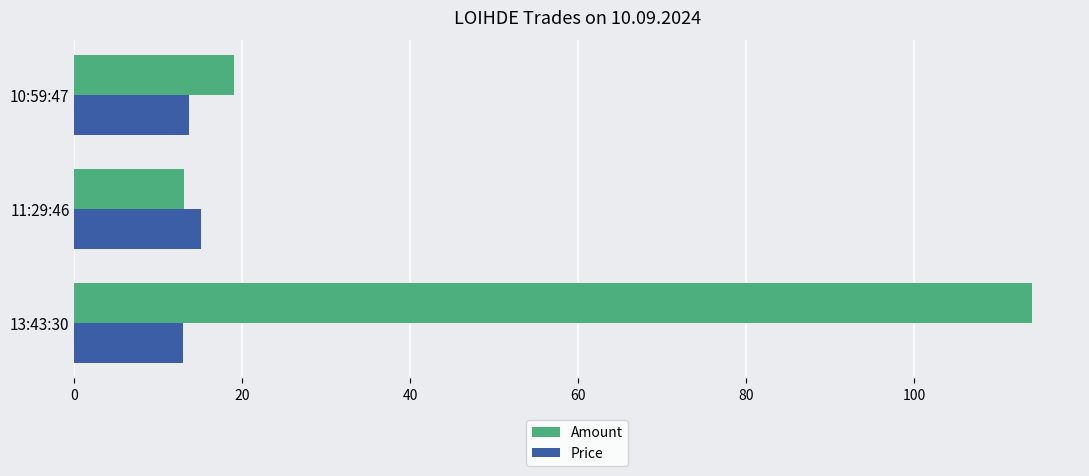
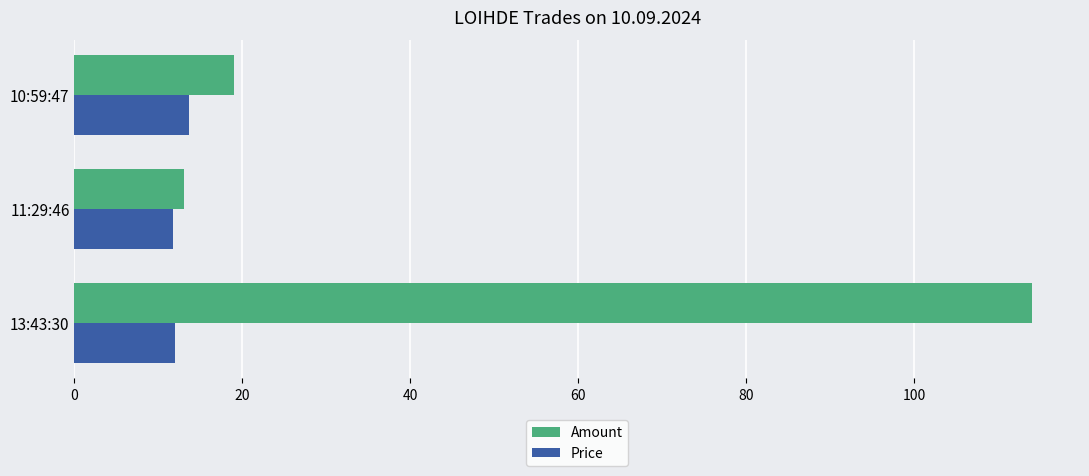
Price, 11:29:46: 15 -> 12
Price, 13:43:30: 13 -> 12
